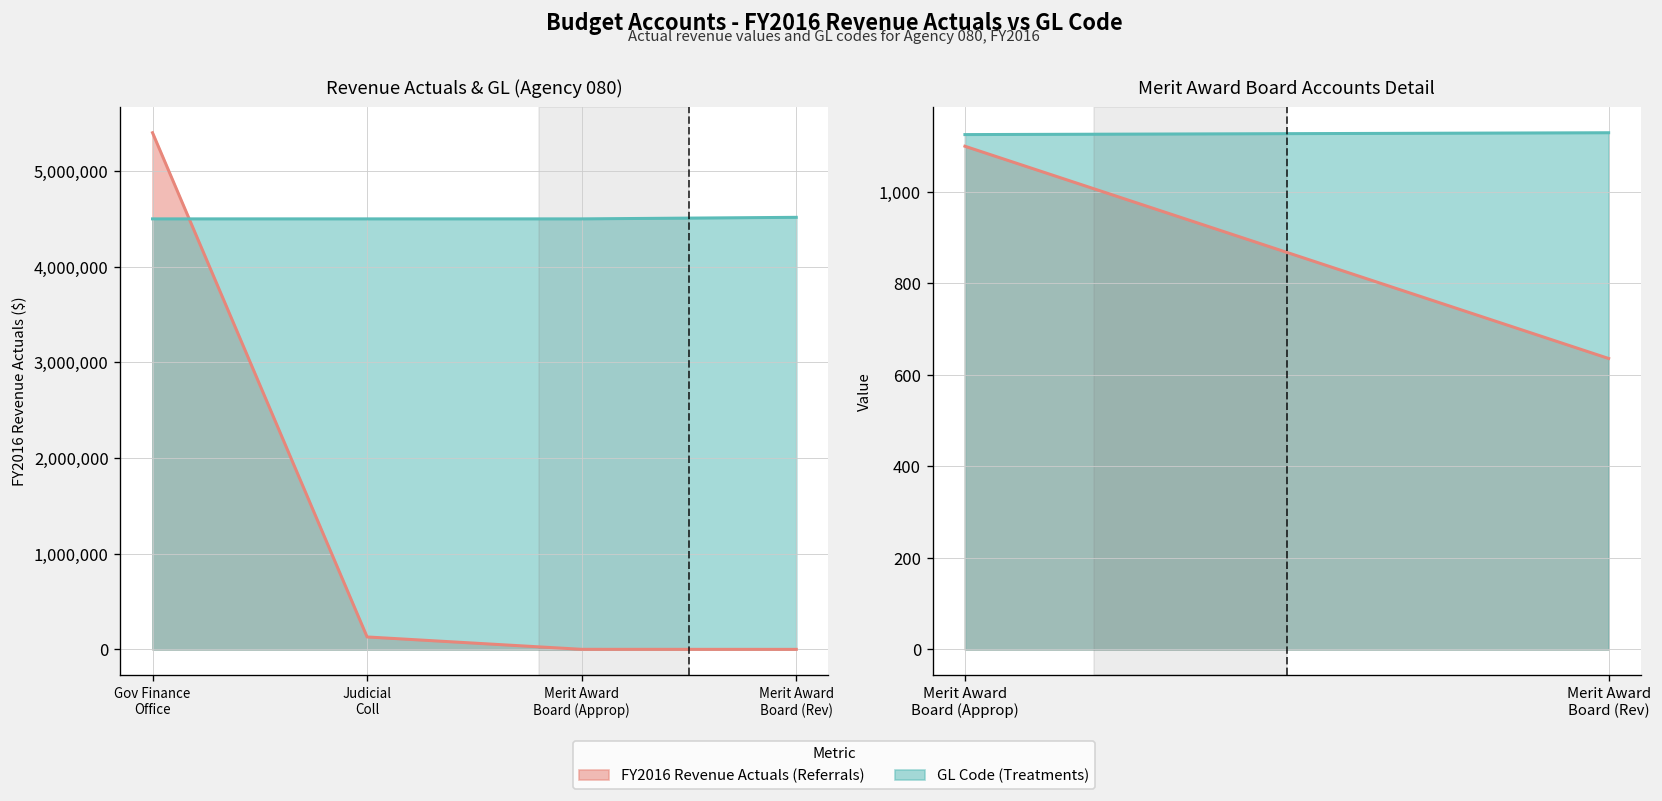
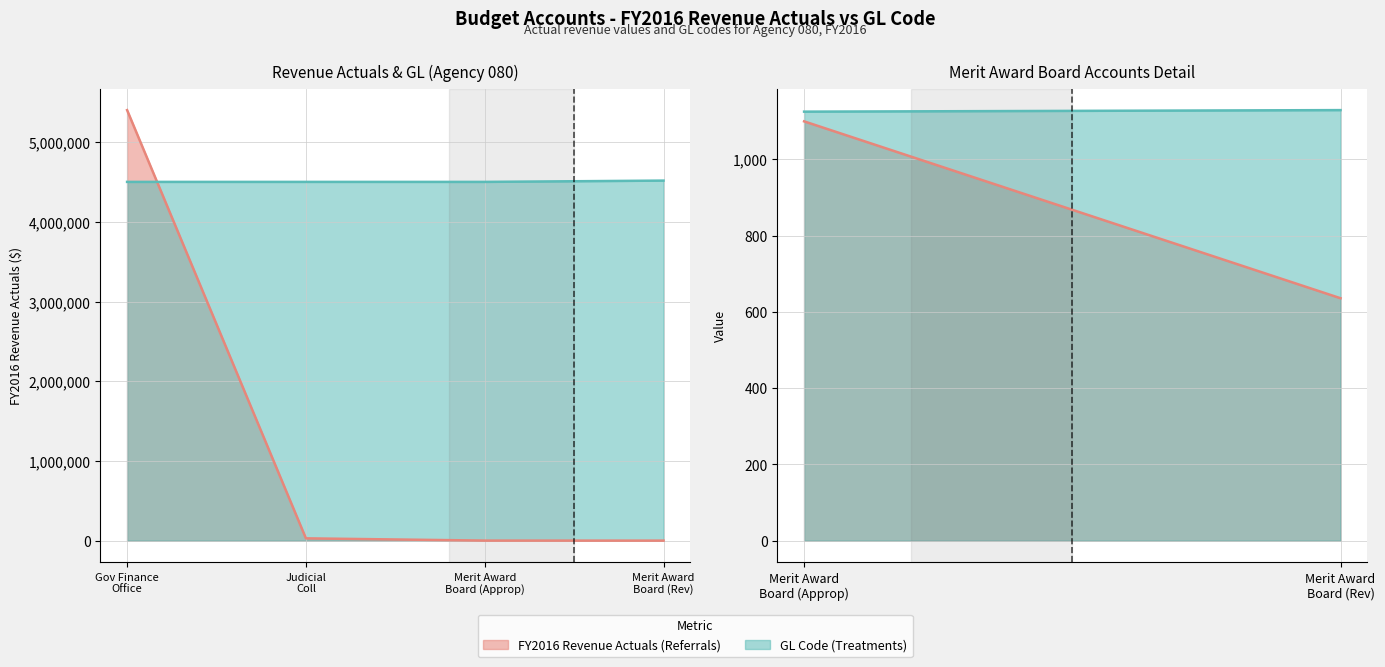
Revenue Actuals & GL (Agency 080), FY2016 Revenue Actuals (Referrals), Judicial Coll: 100,000 -> 0
